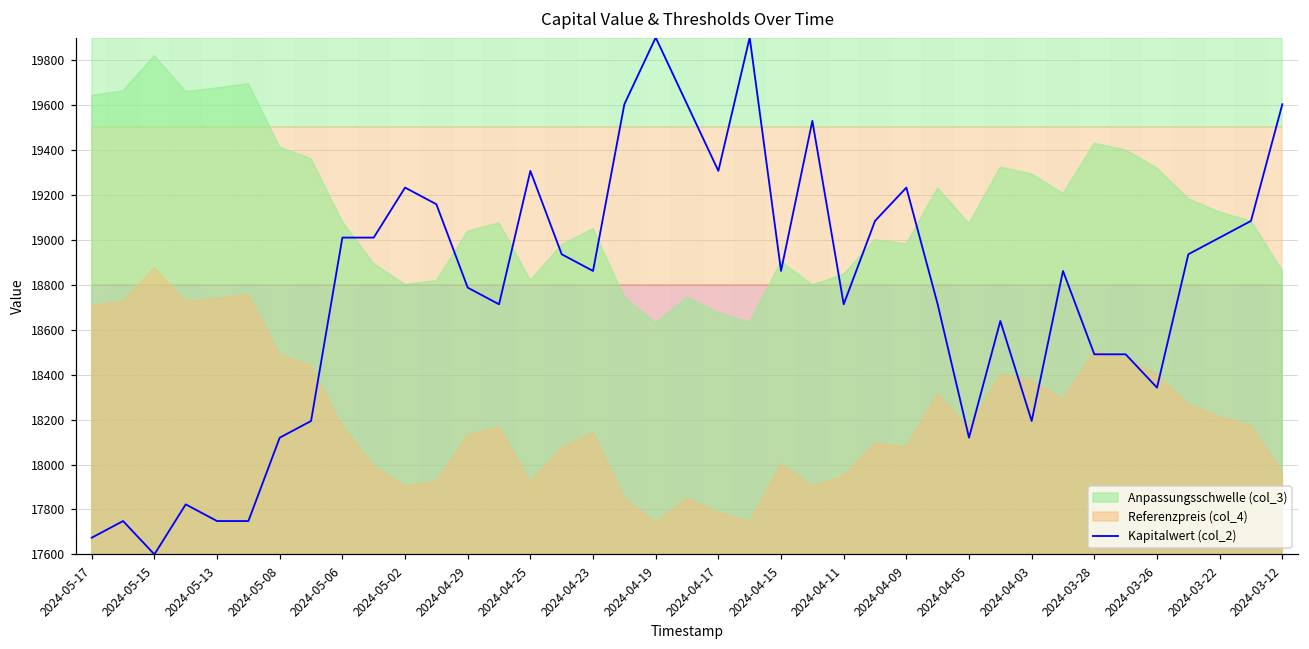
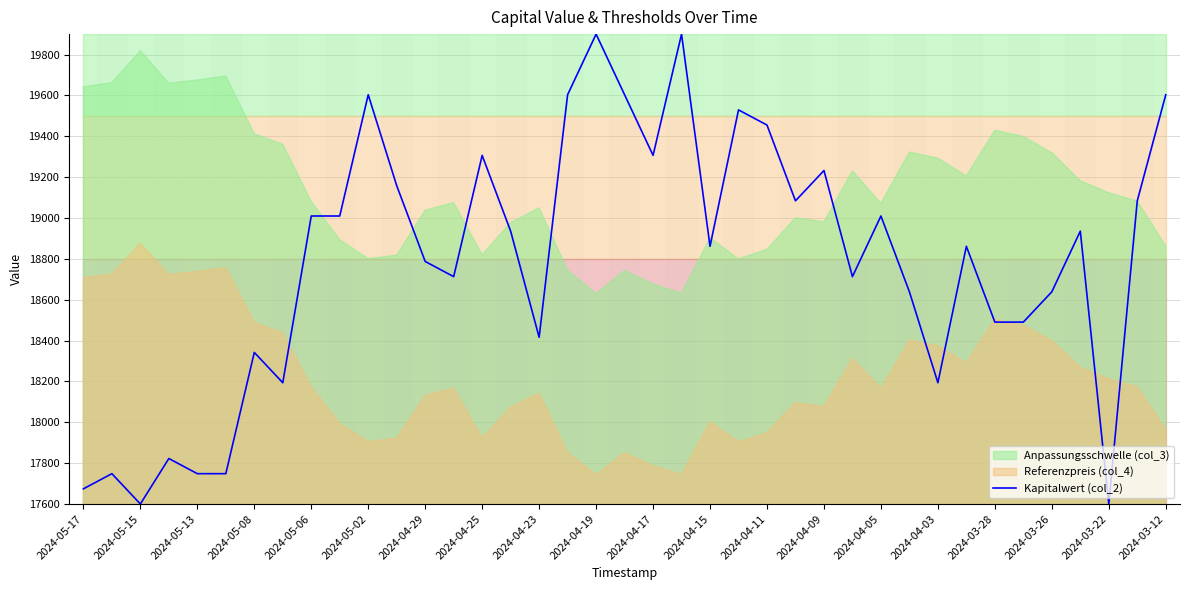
Kapitalwert (col_2), 2024-05-08: 18120 -> 18340
Kapitalwert (col_2), 2024-05-02: 19230 -> 19600
Kapitalwert (col_2), 2024-04-23: 18860 -> 18420
Kapitalwert (col_2), 2024-04-11: 18710 -> 19450
Kapitalwert (col_2), 2024-04-05: 18120 -> 19010
Kapitalwert (col_2), 2024-03-26: 18340 -> 18640
Kapitalwert (col_2), 2024-03-22: 19010 -> 17600
